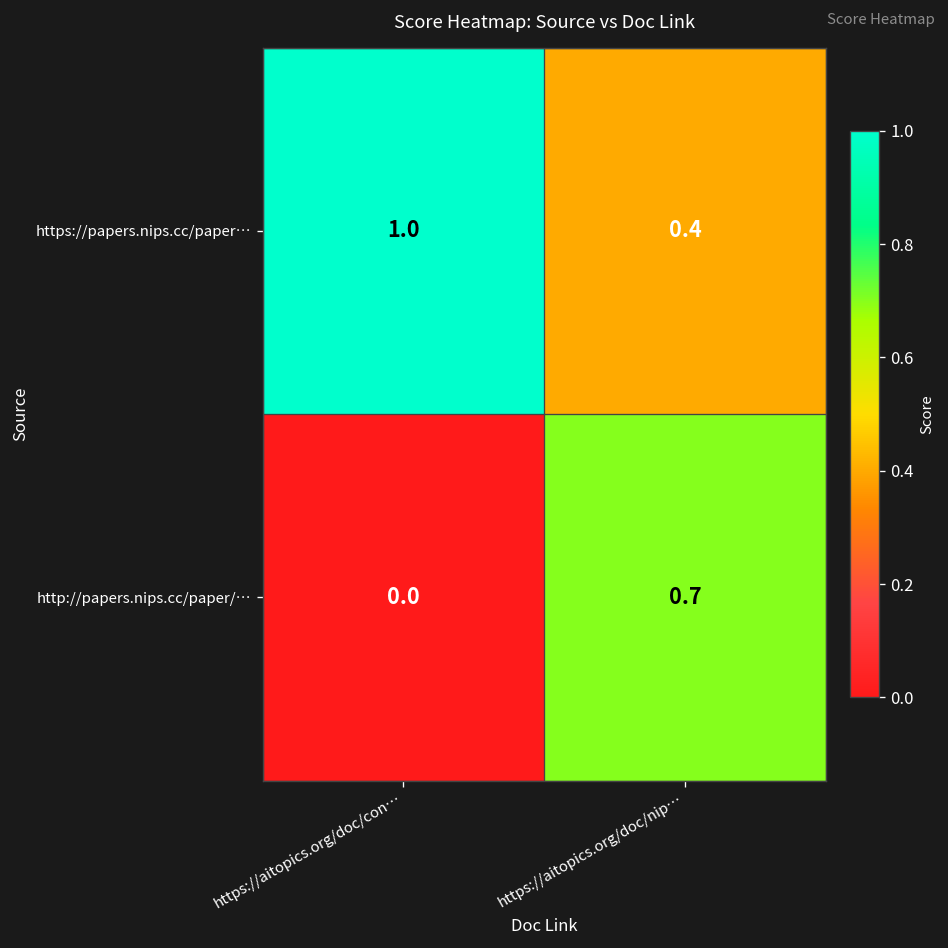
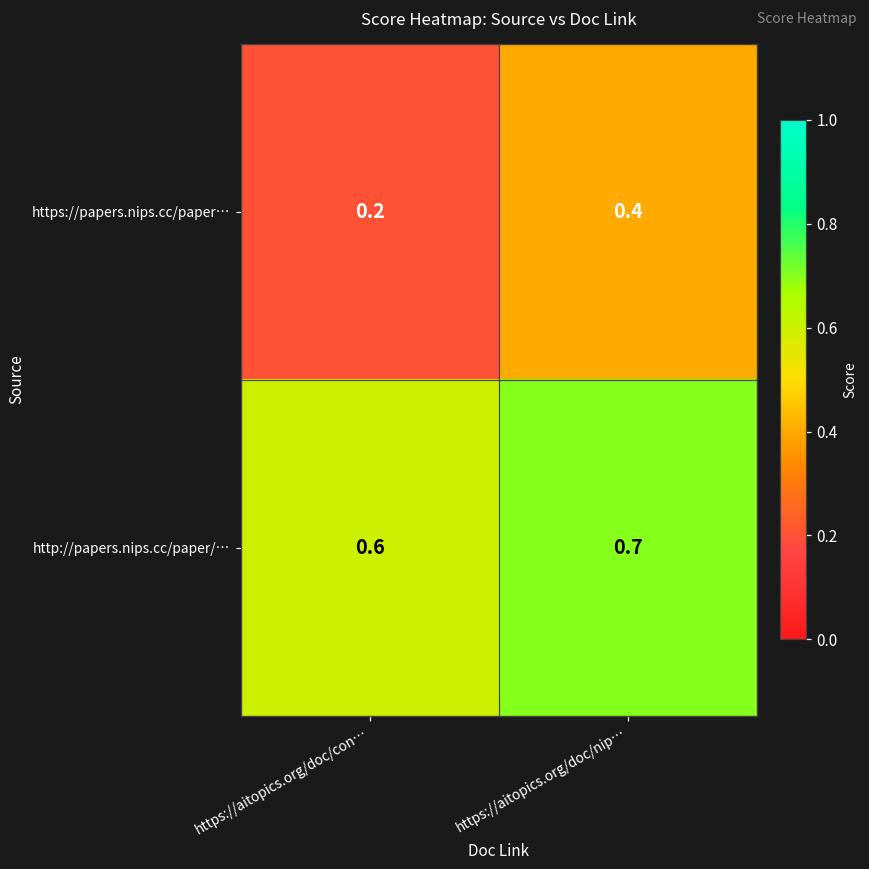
https://papers.nips.cc/paper…, https://aitopics.org/doc/con…: 1.0 -> 0.2
http://papers.nips.cc/paper/…, https://aitopics.org/doc/con…: 0.0 -> 0.6
